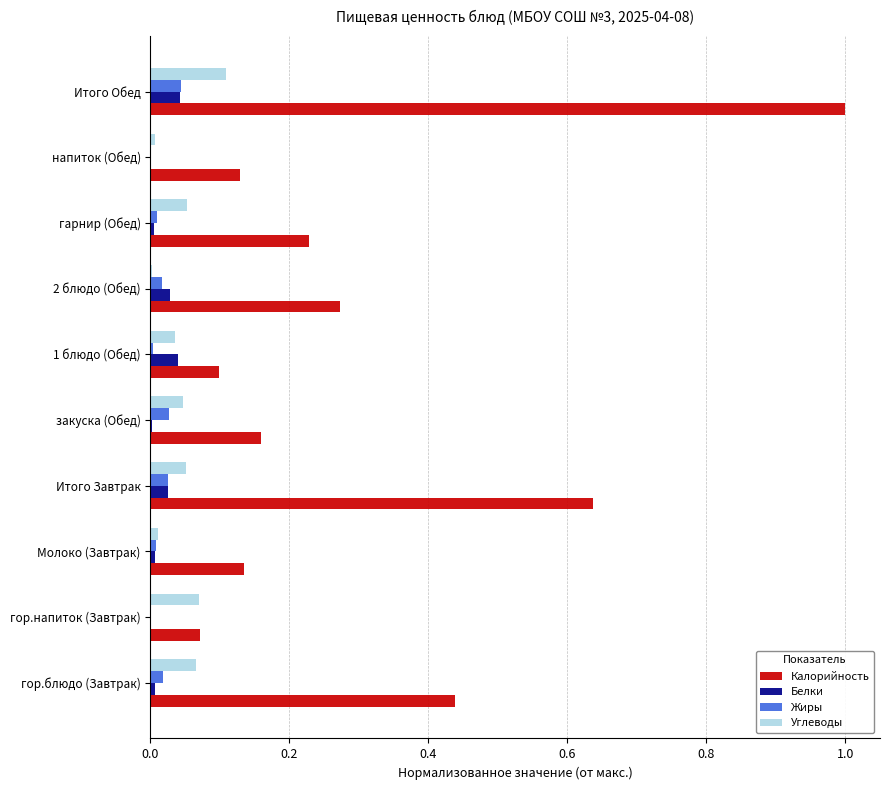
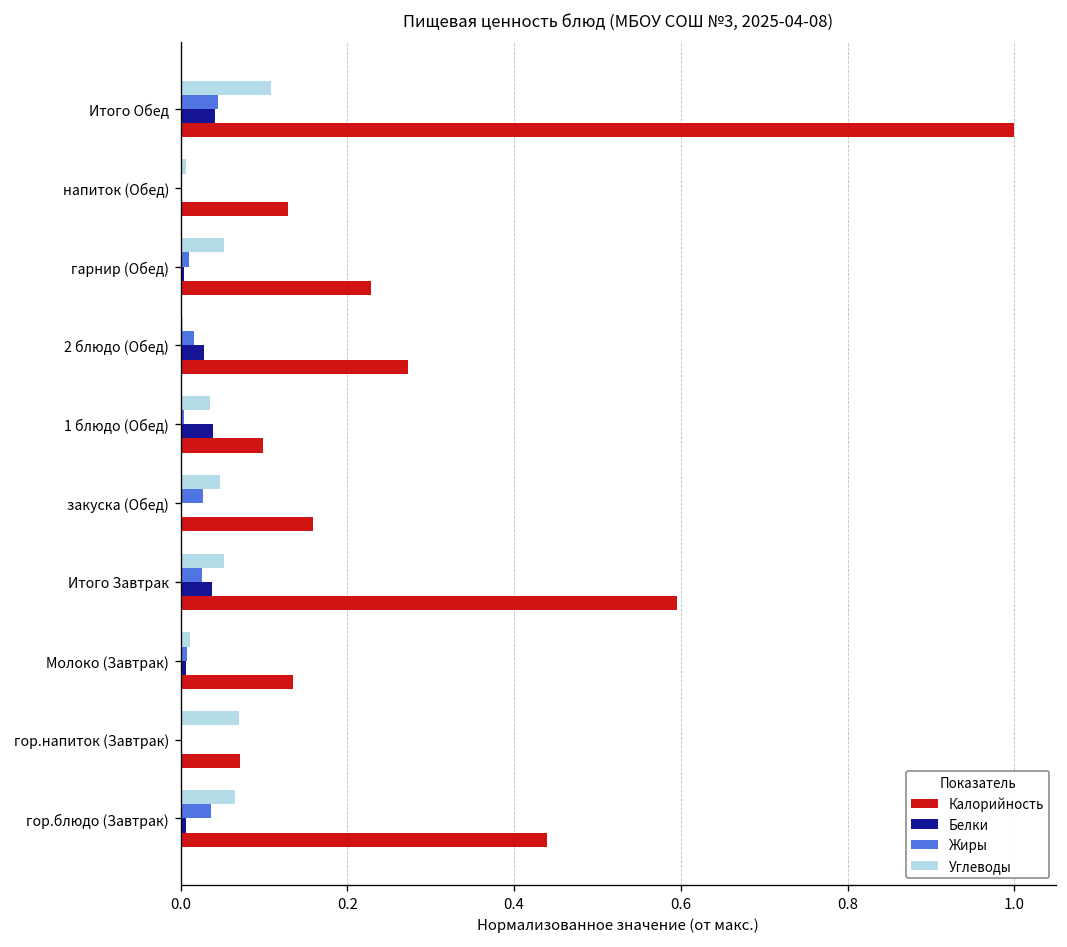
Белки, Итого Завтрак: 0.03 -> 0.04
Калорийность, Итого Завтрак: 0.64 -> 0.60
Жиры, гор.блюдо (Завтрак): 0.02 -> 0.04
